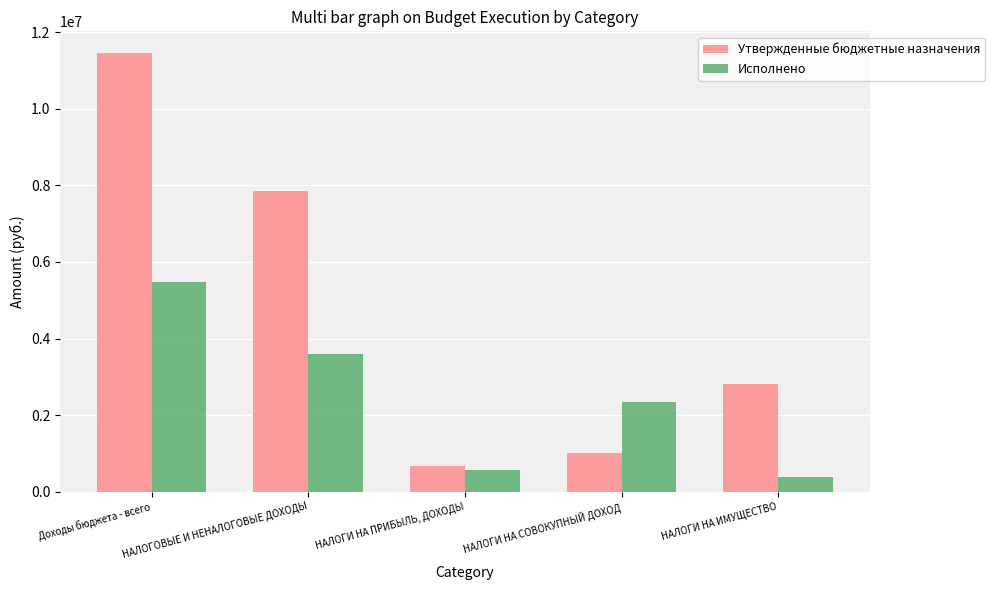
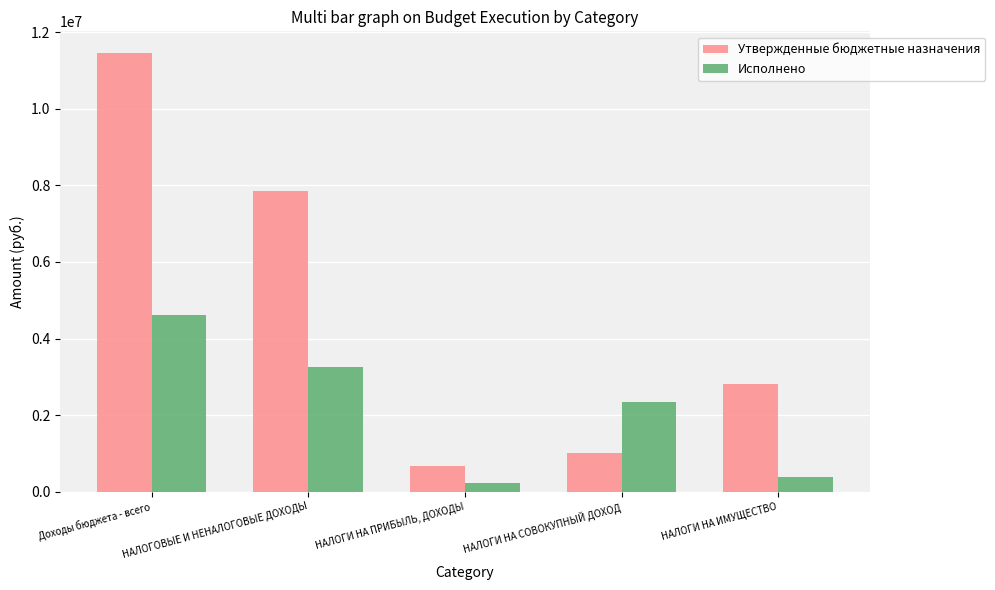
Исполнено, Доходы бюджета - всего: 5500000 -> 4600000
Исполнено, НАЛОГОВЫЕ И НЕНАЛОГОВЫЕ ДОХОДЫ: 3600000 -> 3200000
Исполнено, НАЛОГИ НА ПРИБЫЛЬ, ДОХОДЫ: 600000 -> 200000
